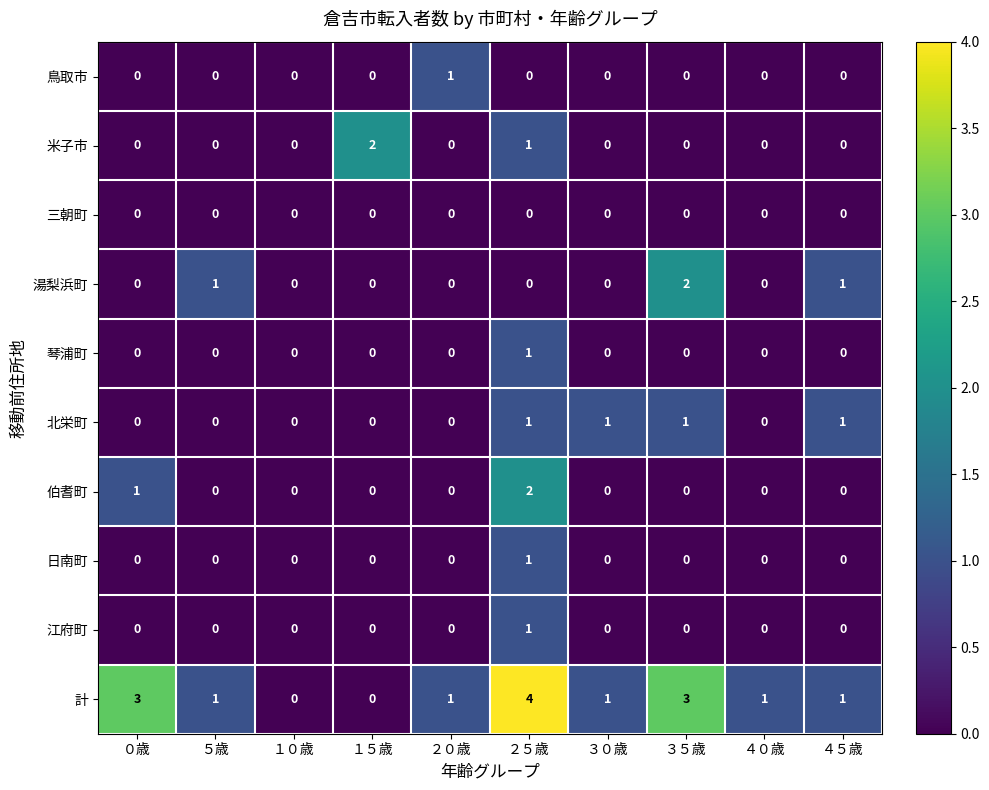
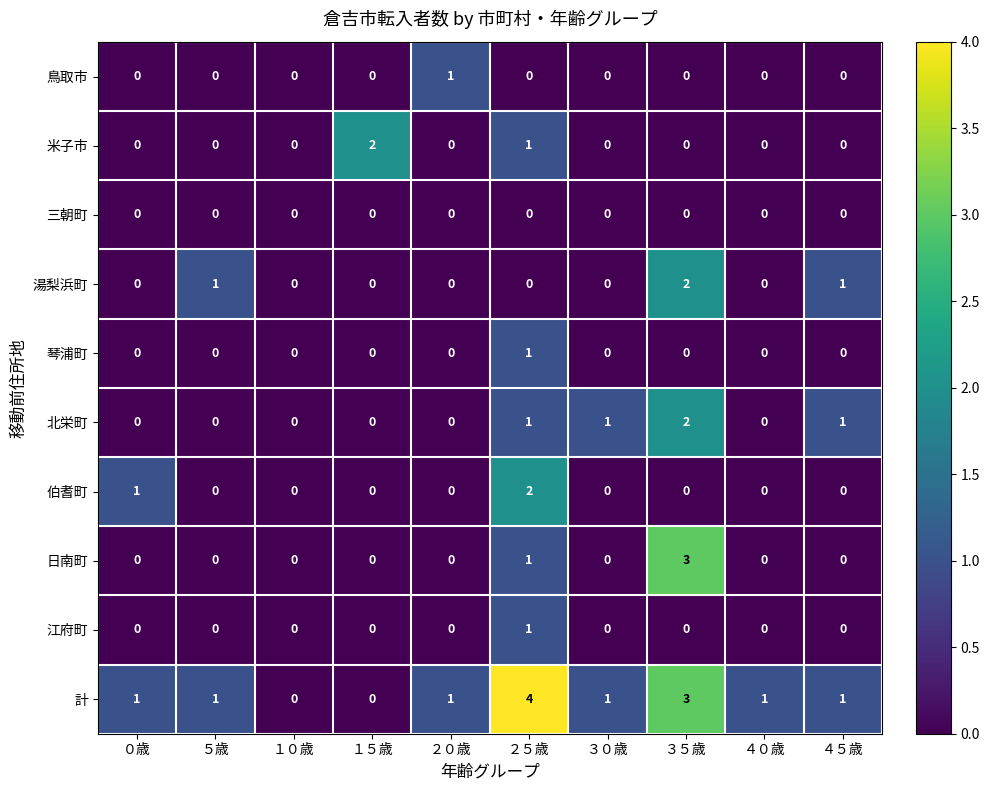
北栄町, ３５歳: 1 -> 2
日南町, ３５歳: 0 -> 3
計, ０歳: 3 -> 1
